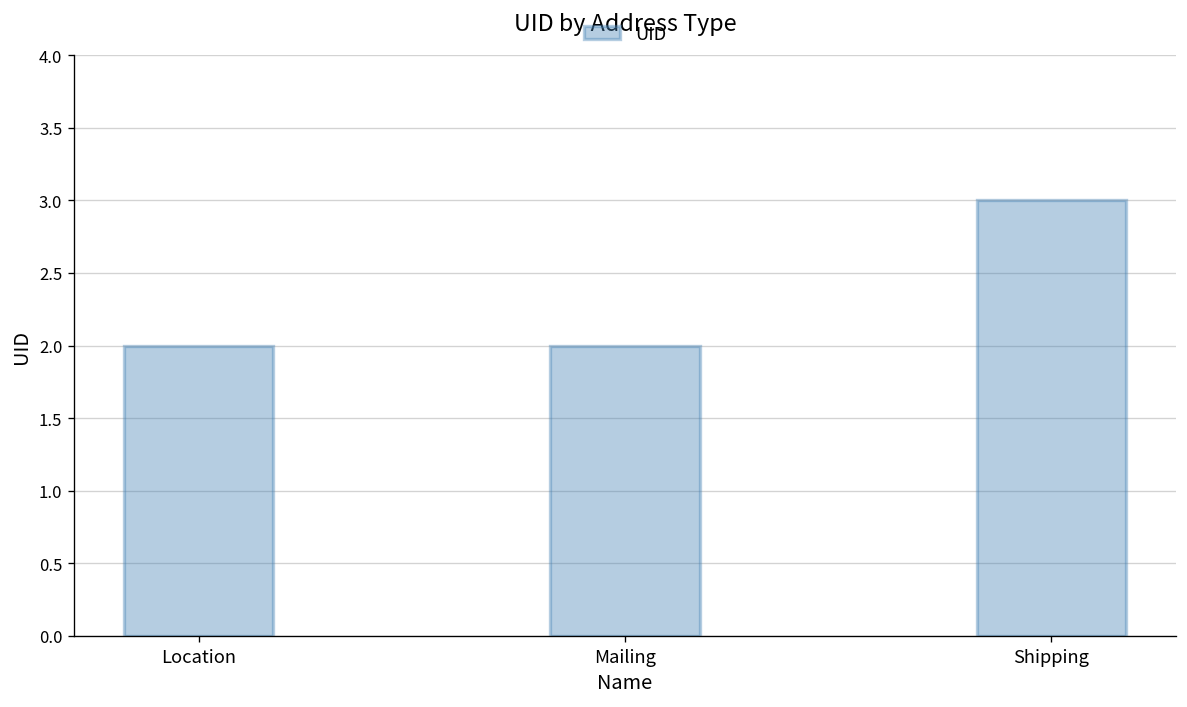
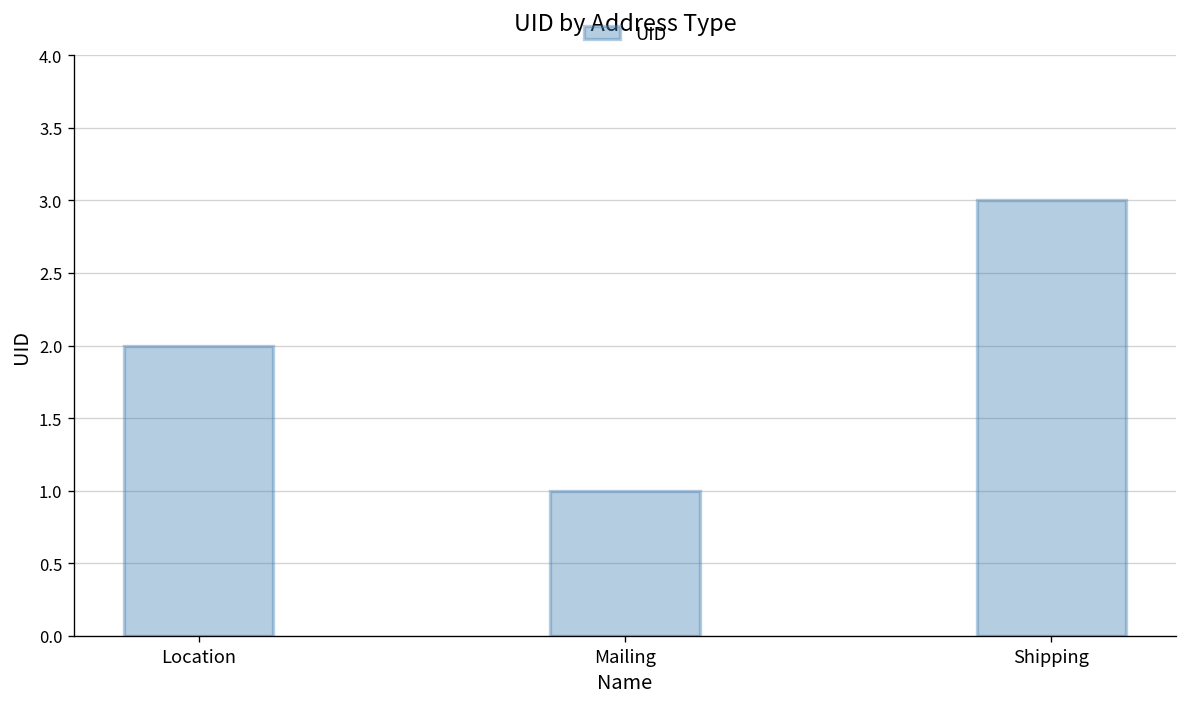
Mailing: 2 -> 1
